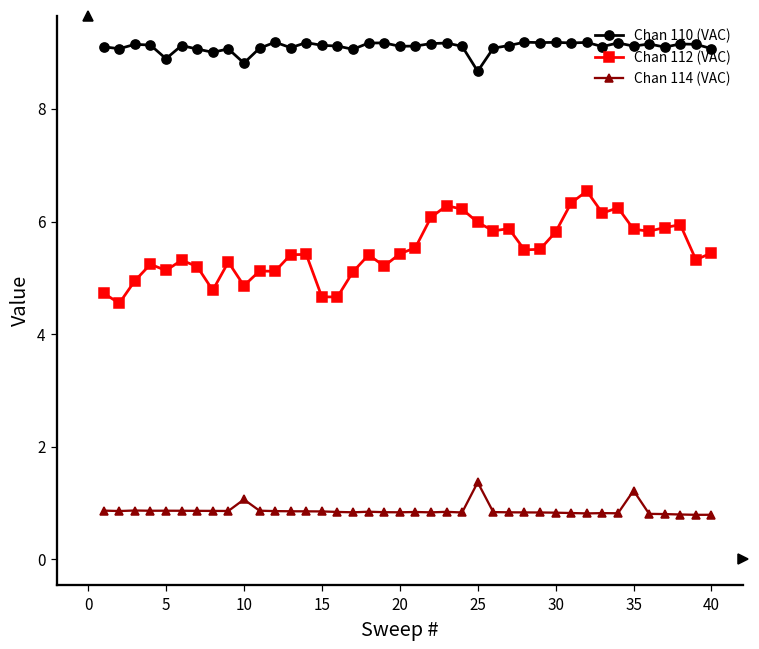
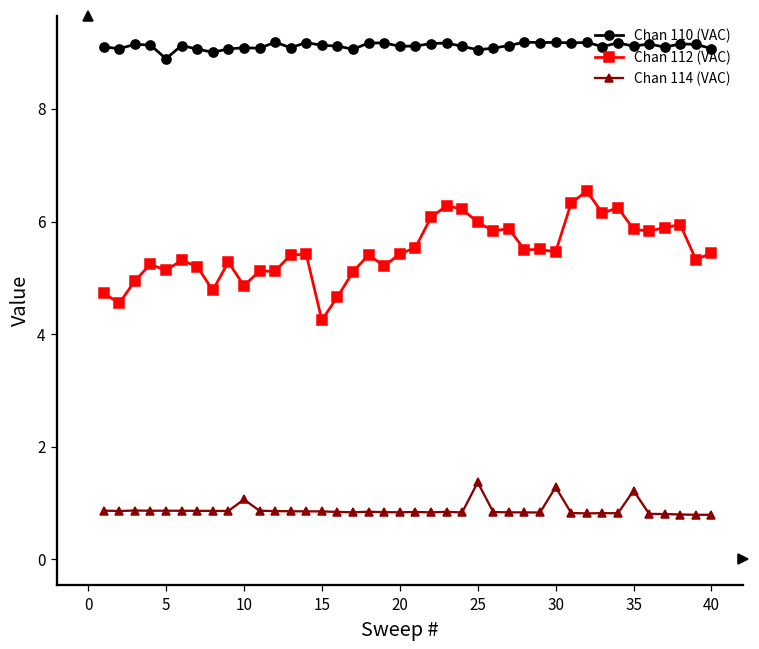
Chan 110 (VAC), 10: 8.8 -> 9.1
Chan 112 (VAC), 15: 4.7 -> 4.2
Chan 110 (VAC), 25: 8.7 -> 9.0
Chan 112 (VAC), 30: 5.8 -> 5.5
Chan 114 (VAC), 30: 0.8 -> 1.3
